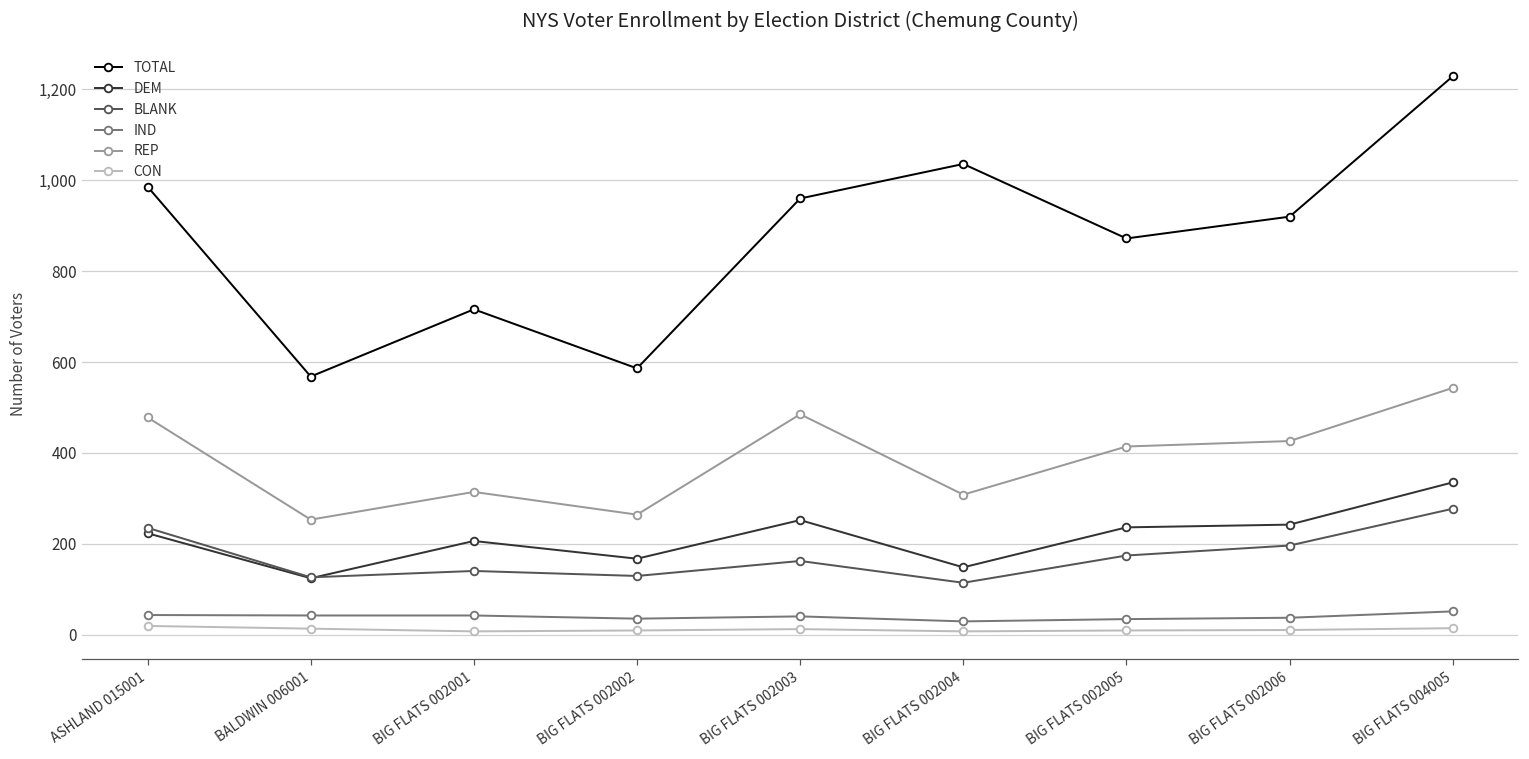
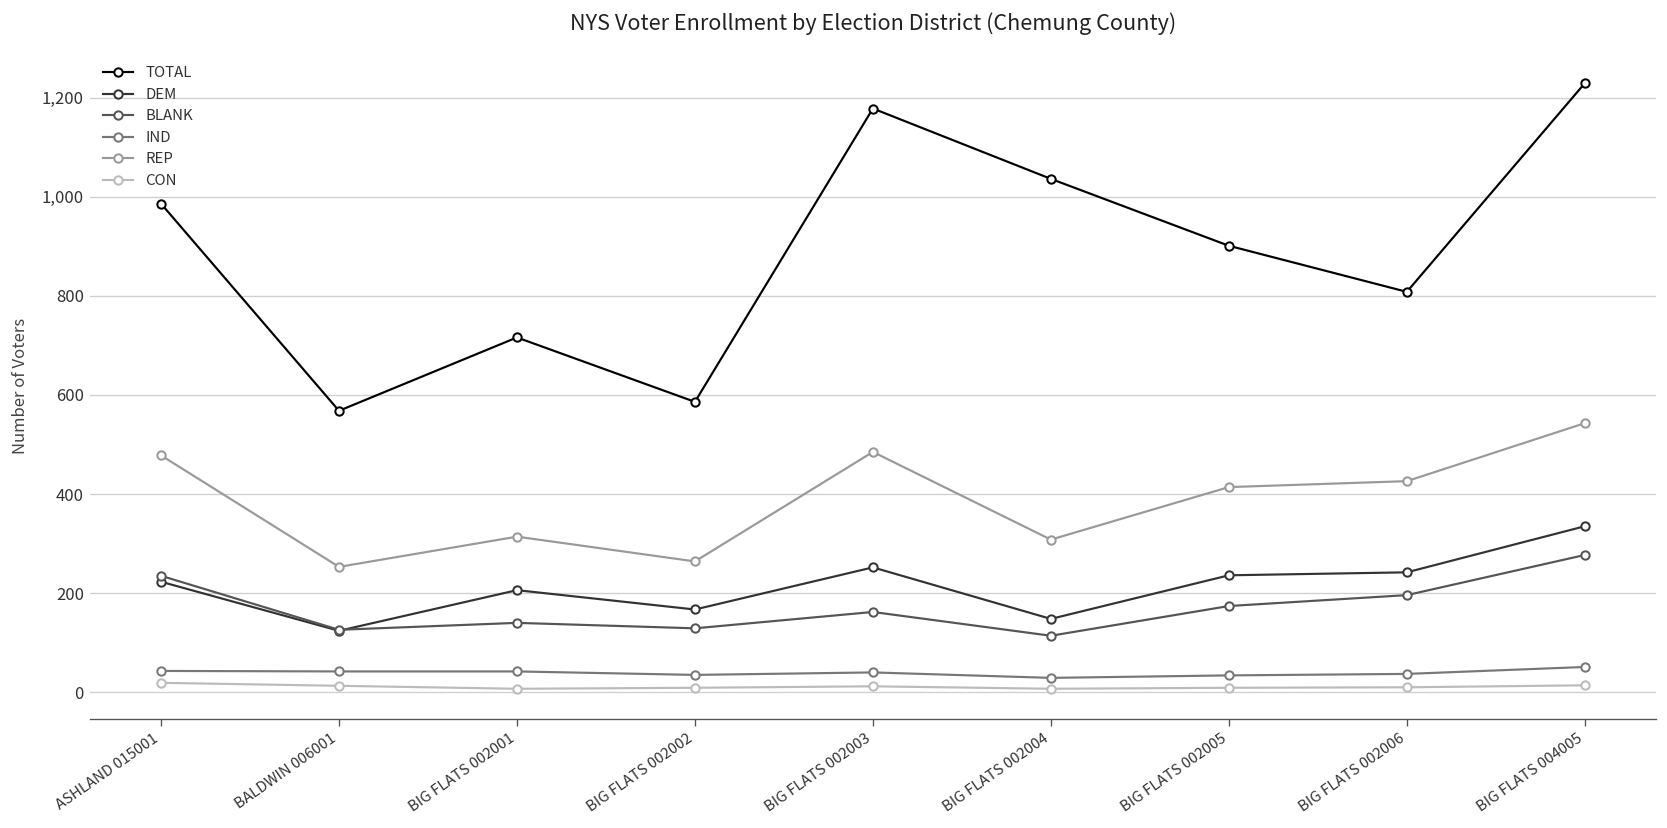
TOTAL, BIG FLATS 002003: 960 -> 1,180
TOTAL, BIG FLATS 002005: 870 -> 900
TOTAL, BIG FLATS 002006: 920 -> 810
